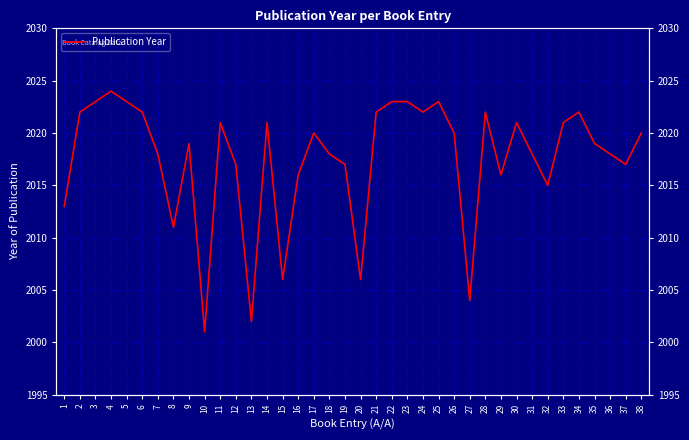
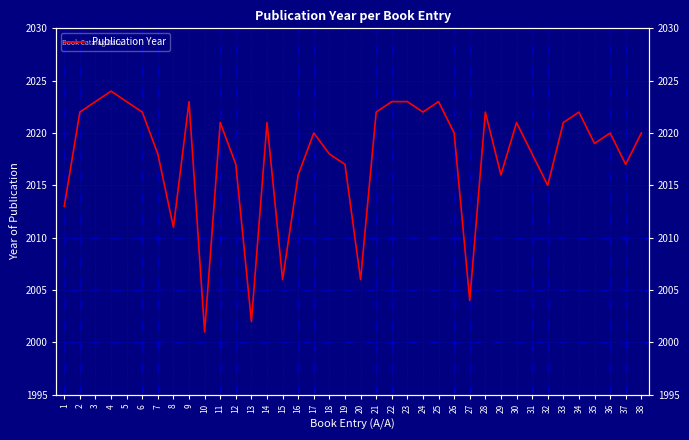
9: 2019 -> 2023
36: 2018 -> 2020
